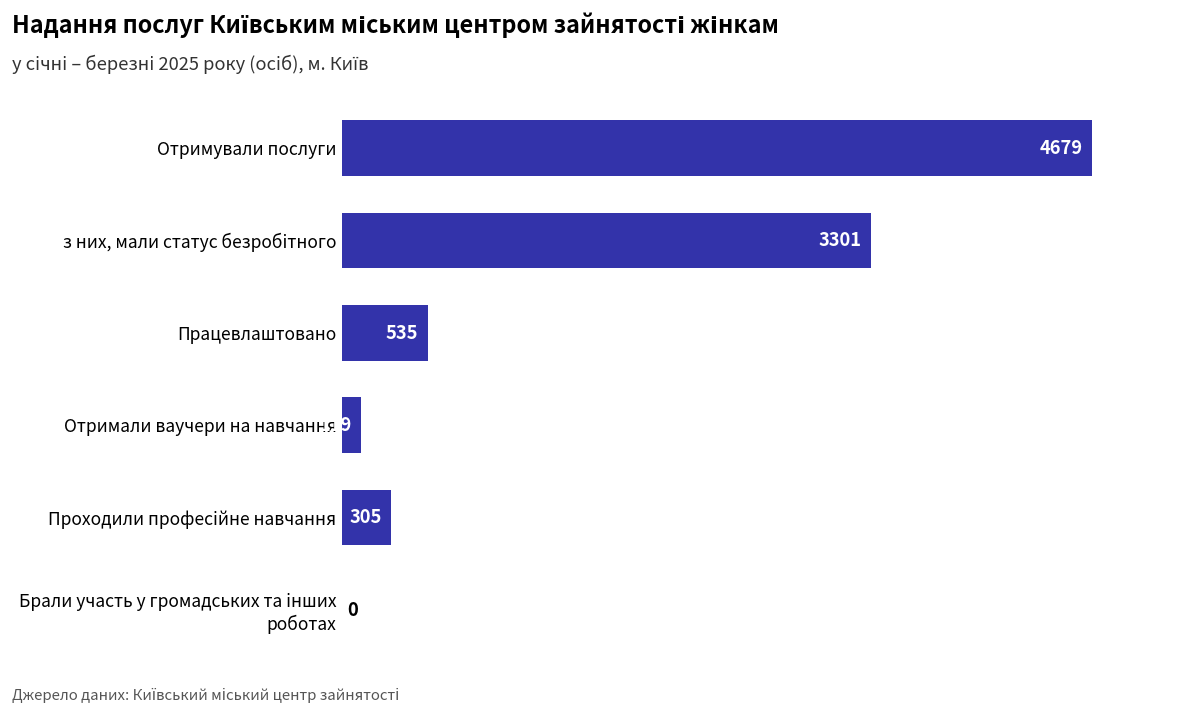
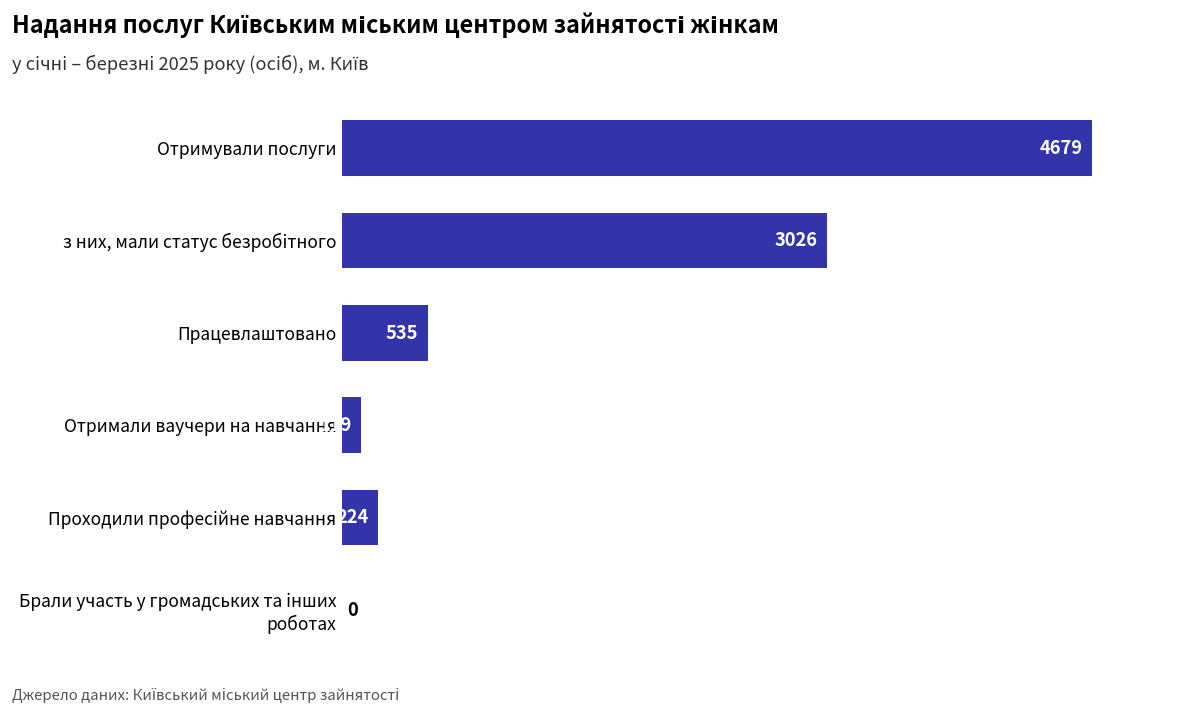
з них, мали статус безробітного: 3301 -> 3026
Проходили професійне навчання: 305 -> 224
